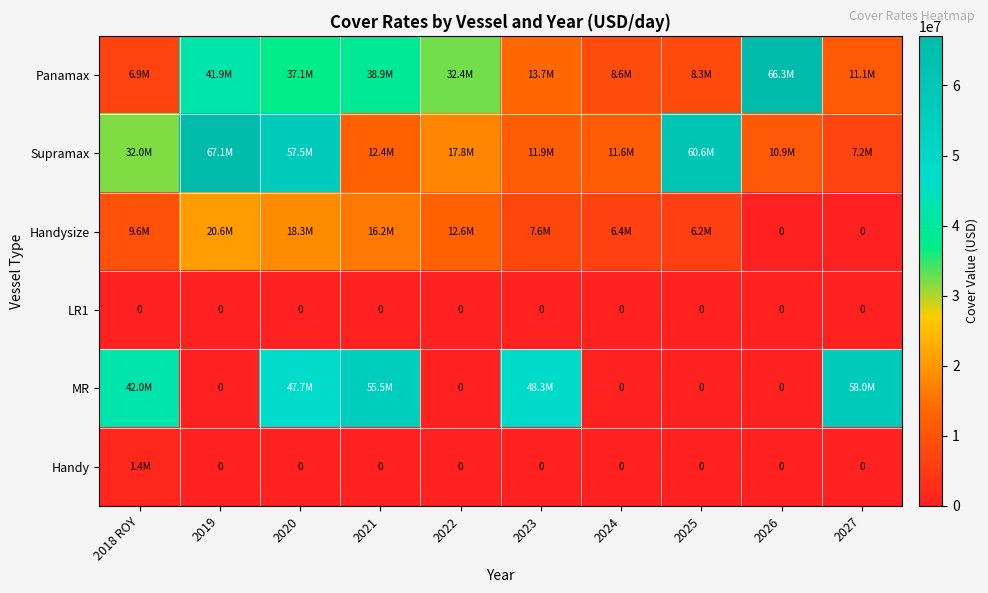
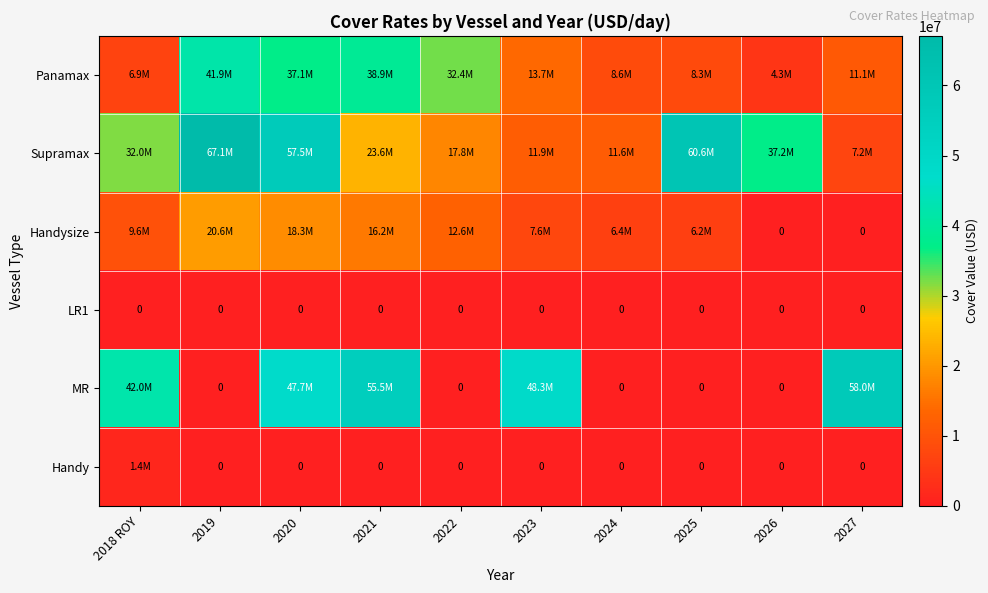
Panamax, 2026: 66.3M -> 4.3M
Supramax, 2021: 12.4M -> 23.6M
Supramax, 2026: 10.9M -> 37.2M
